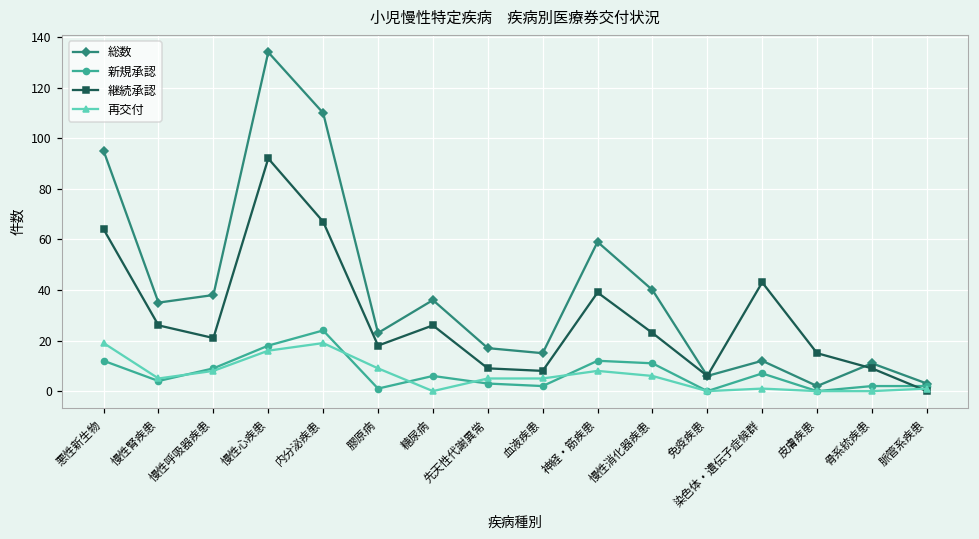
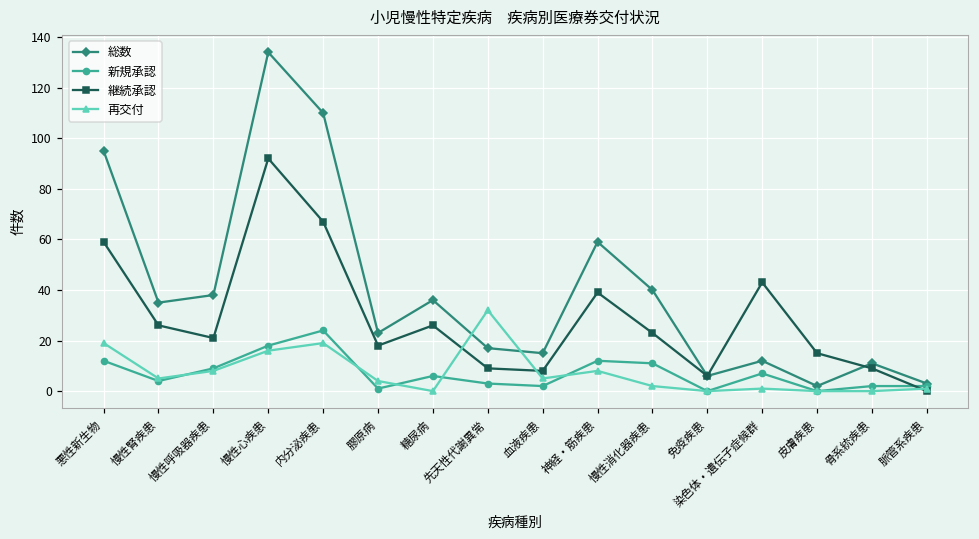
継続承認, 悪性新生物: 64 -> 59
再交付, 膠原病: 9 -> 4
再交付, 先天性代謝異常: 5 -> 32
再交付, 慢性消化器疾患: 6 -> 2
